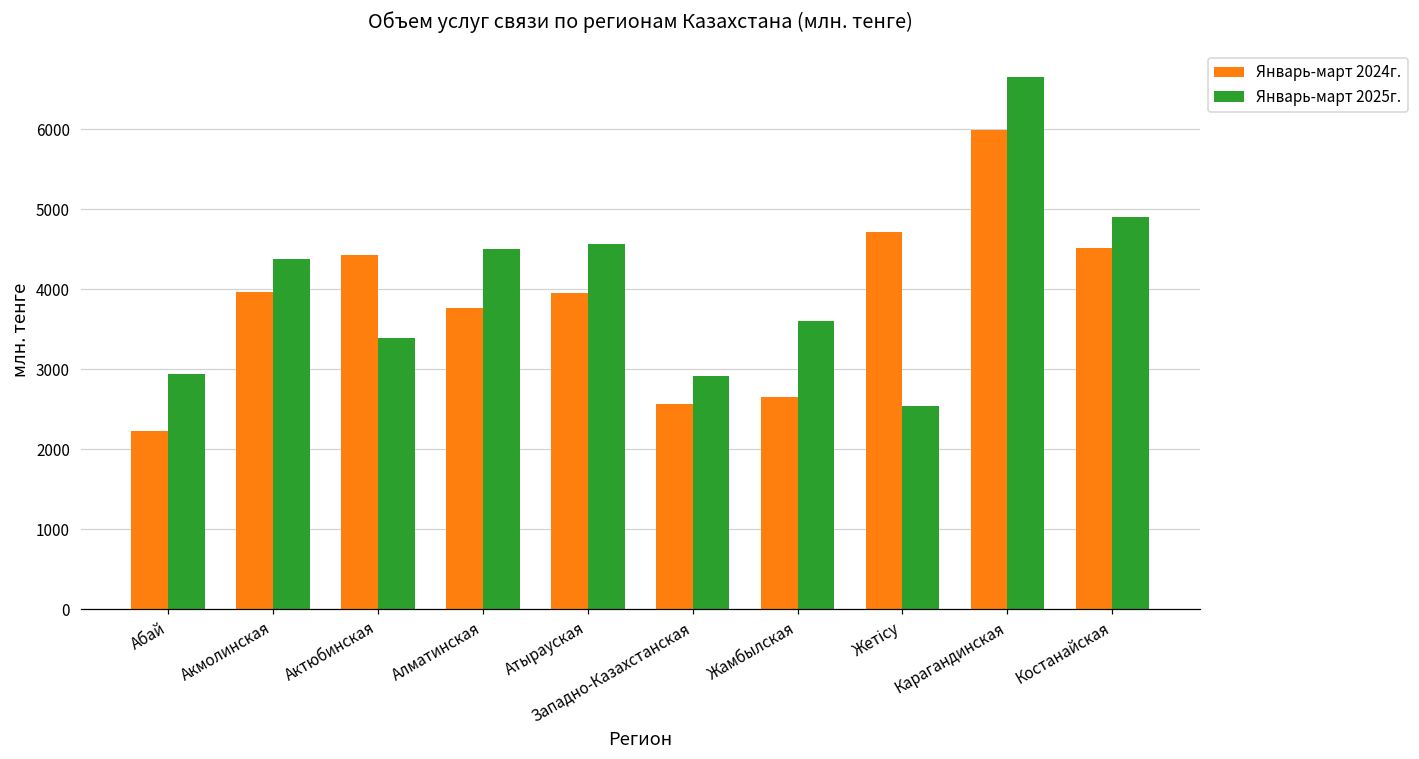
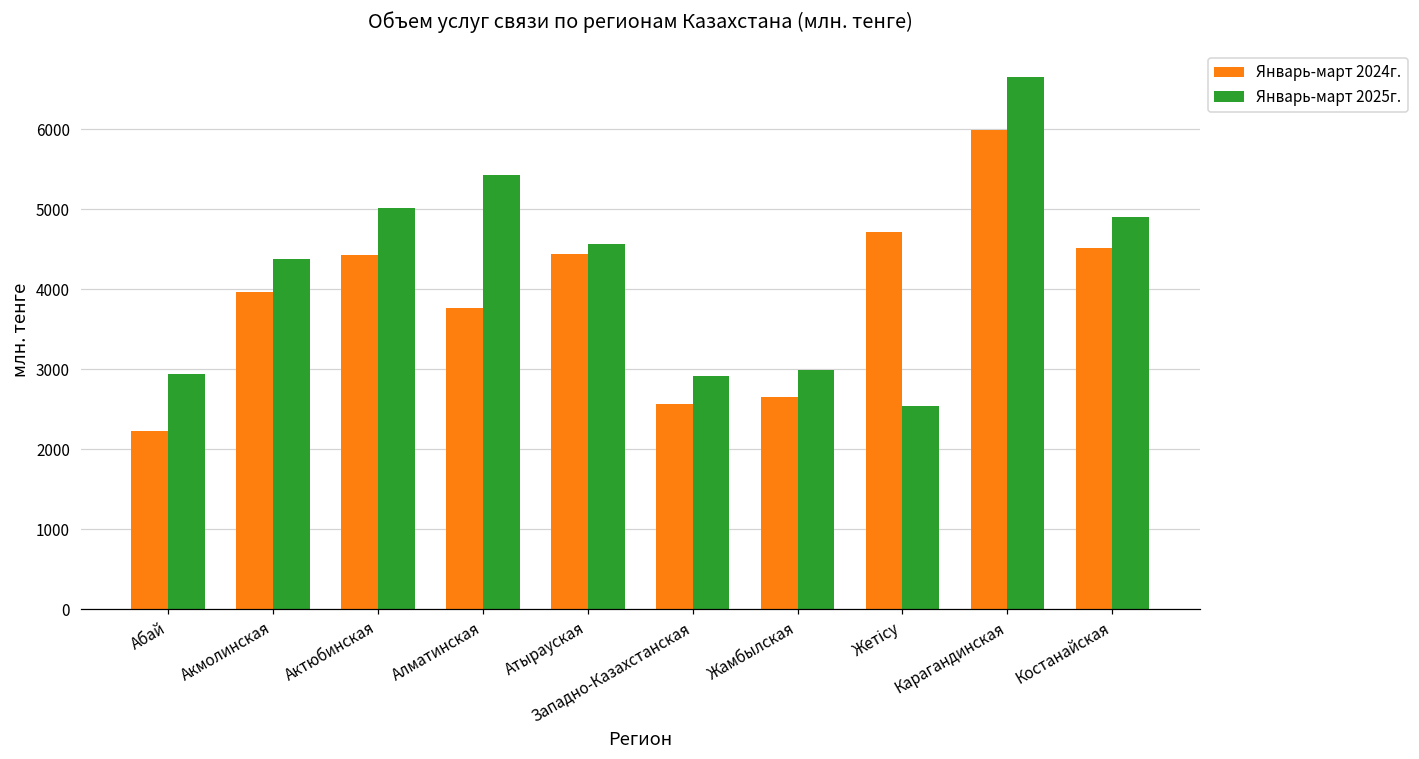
Январь-март 2025г., Актюбинская: 3400 -> 5000
Январь-март 2025г., Алматинская: 4500 -> 5400
Январь-март 2024г., Атырауская: 4000 -> 4400
Январь-март 2025г., Жамбылская: 3600 -> 3000
